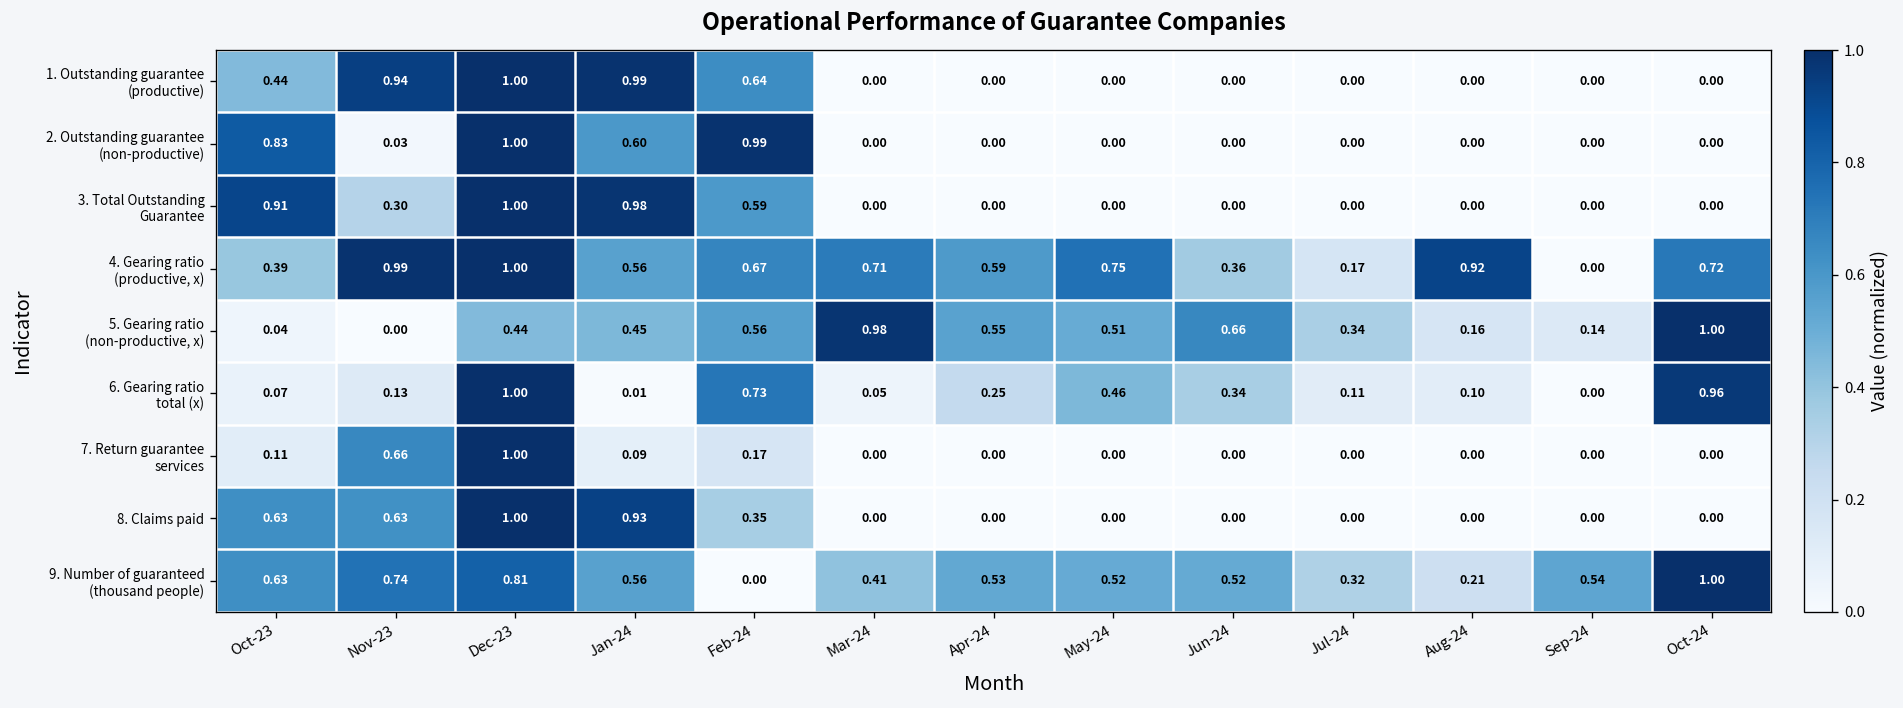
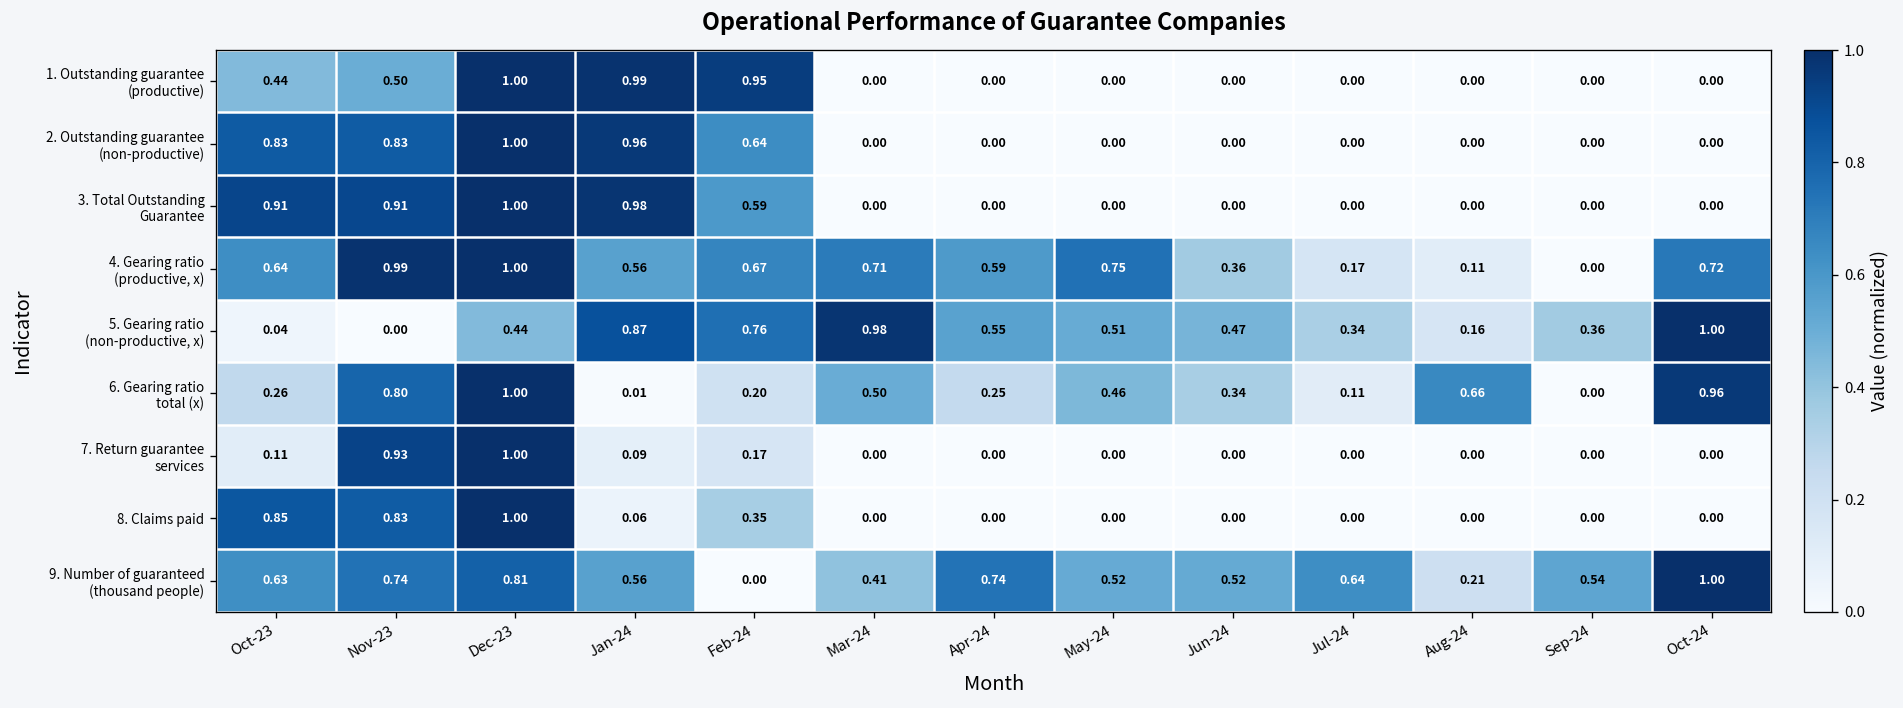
1. Outstanding guarantee (productive), Nov-23: 0.94 -> 0.50
1. Outstanding guarantee (productive), Feb-24: 0.64 -> 0.95
2. Outstanding guarantee (non-productive), Nov-23: 0.03 -> 0.83
2. Outstanding guarantee (non-productive), Jan-24: 0.60 -> 0.96
2. Outstanding guarantee (non-productive), Feb-24: 0.99 -> 0.64
3. Total Outstanding Guarantee, Nov-23: 0.30 -> 0.91
4. Gearing ratio (productive, x), Oct-23: 0.39 -> 0.64
4. Gearing ratio (productive, x), Aug-24: 0.92 -> 0.11
5. Gearing ratio (non-productive, x), Jan-24: 0.45 -> 0.87
5. Gearing ratio (non-productive, x), Feb-24: 0.56 -> 0.76
5. Gearing ratio (non-productive, x), Jun-24: 0.66 -> 0.47
5. Gearing ratio (non-productive, x), Sep-24: 0.14 -> 0.36
6. Gearing ratio total (x), Oct-23: 0.07 -> 0.26
6. Gearing ratio total (x), Nov-23: 0.13 -> 0.80
6. Gearing ratio total (x), Feb-24: 0.73 -> 0.20
6. Gearing ratio total (x), Mar-24: 0.05 -> 0.50
6. Gearing ratio total (x), Aug-24: 0.10 -> 0.66
7. Return guarantee services, Nov-23: 0.66 -> 0.93
8. Claims paid, Oct-23: 0.63 -> 0.85
8. Claims paid, Nov-23: 0.63 -> 0.83
8. Claims paid, Jan-24: 0.93 -> 0.06
9. Number of guaranteed (thousand people), Apr-24: 0.53 -> 0.74
9. Number of guaranteed (thousand people), Jul-24: 0.32 -> 0.64
